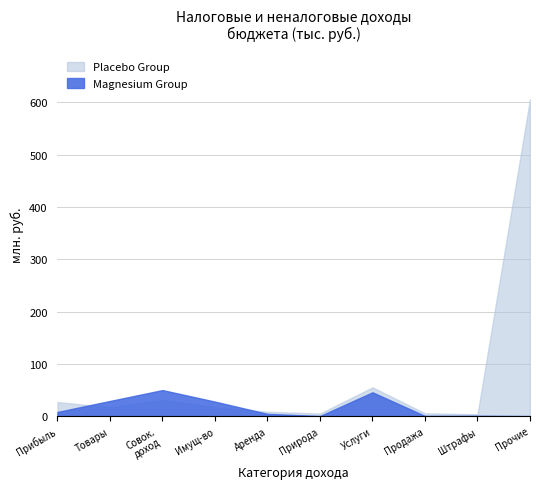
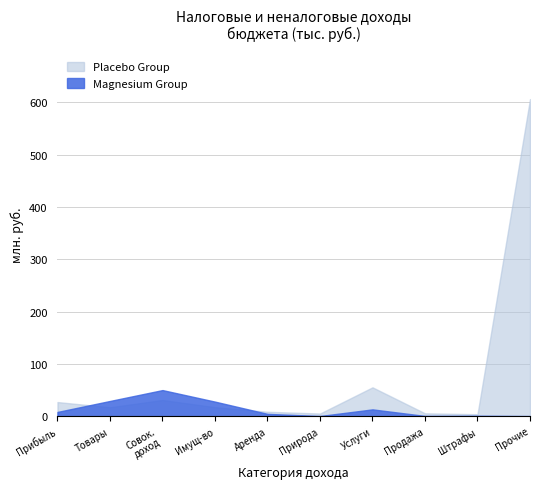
Magnesium Group, Услуги: 50 -> 10
